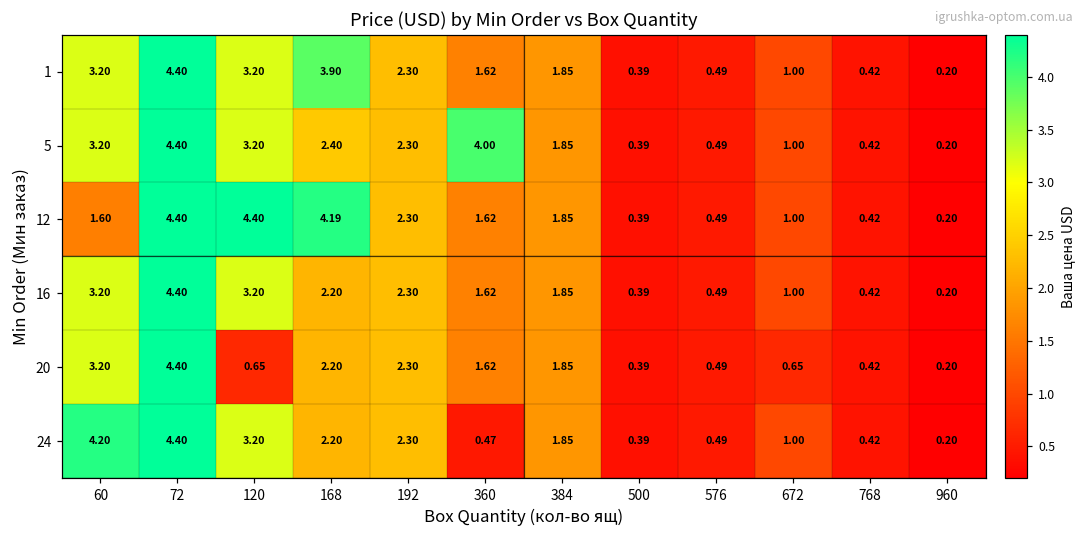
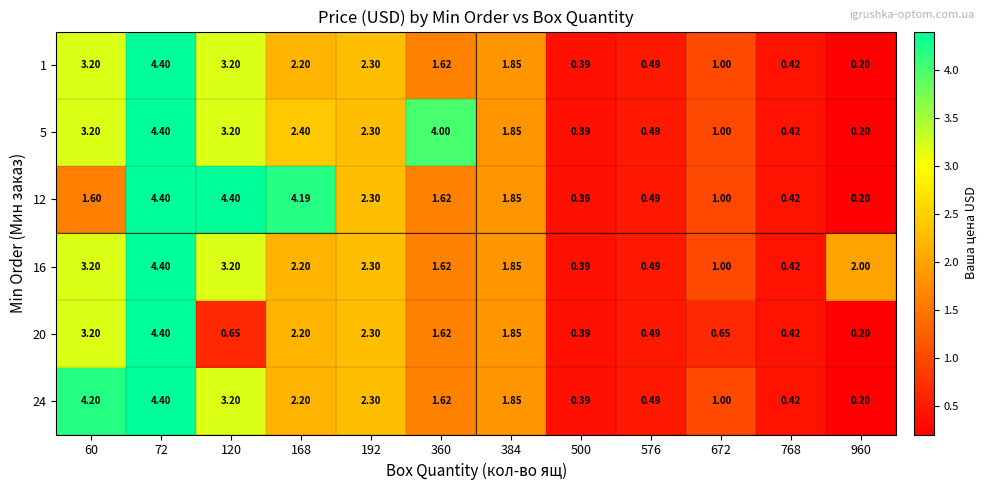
1, 168: 3.90 -> 2.20
16, 960: 0.20 -> 2.00
24, 360: 0.47 -> 1.62
